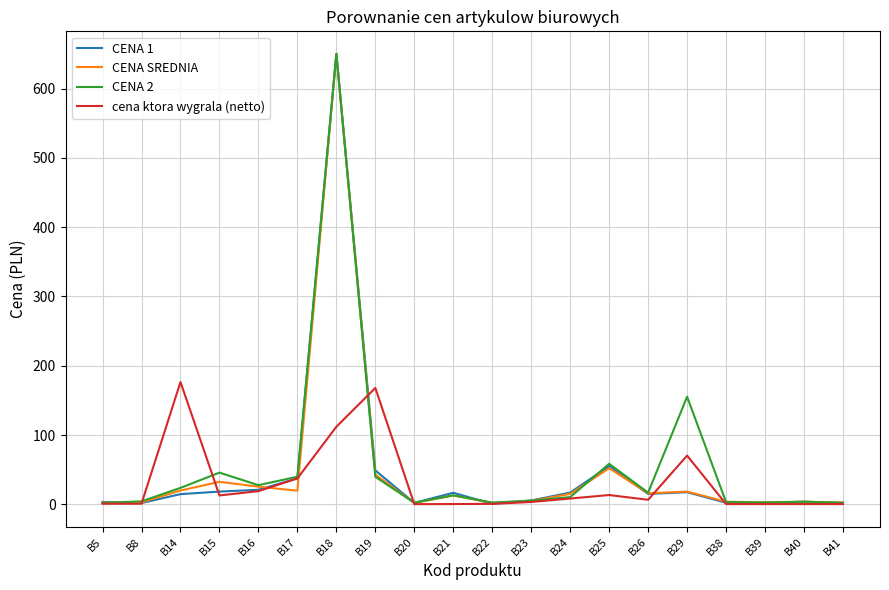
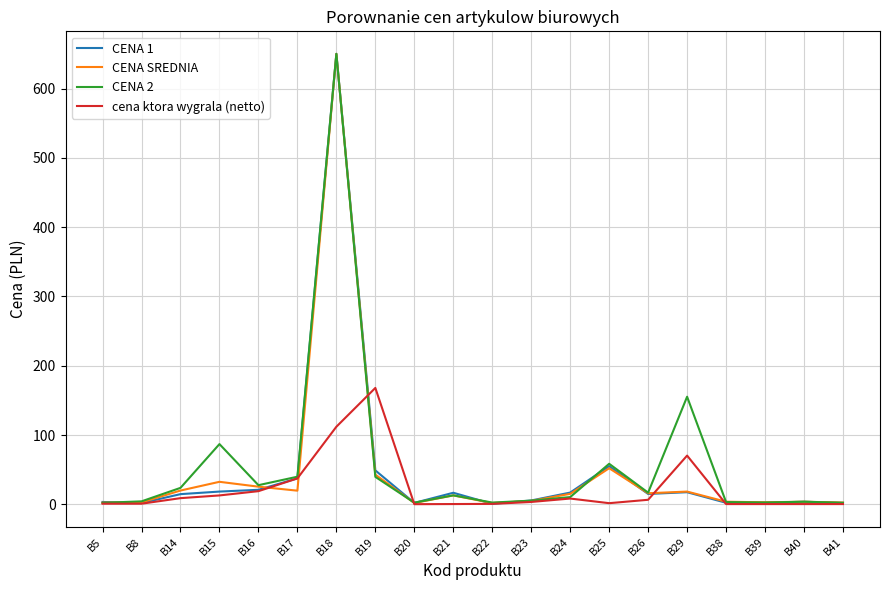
cena ktora wygrala (netto), B14: 180 -> 10
CENA 2, B15: 50 -> 90
cena ktora wygrala (netto), B25: 10 -> 0
